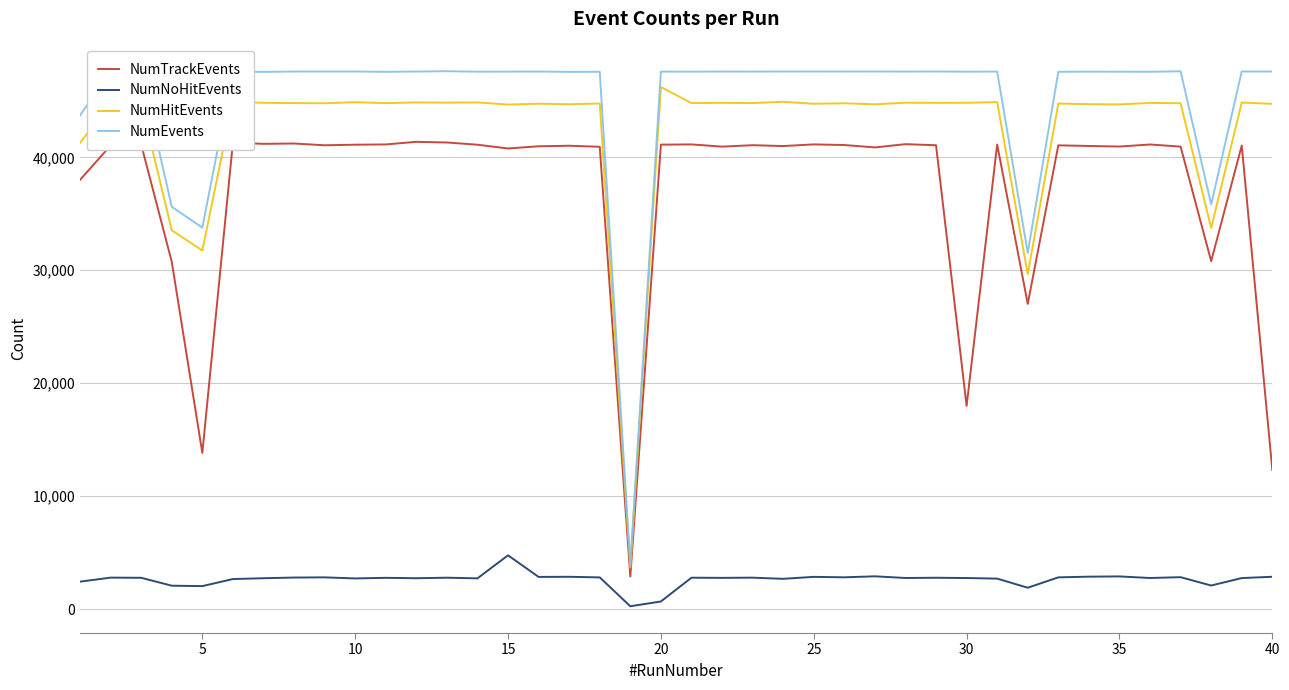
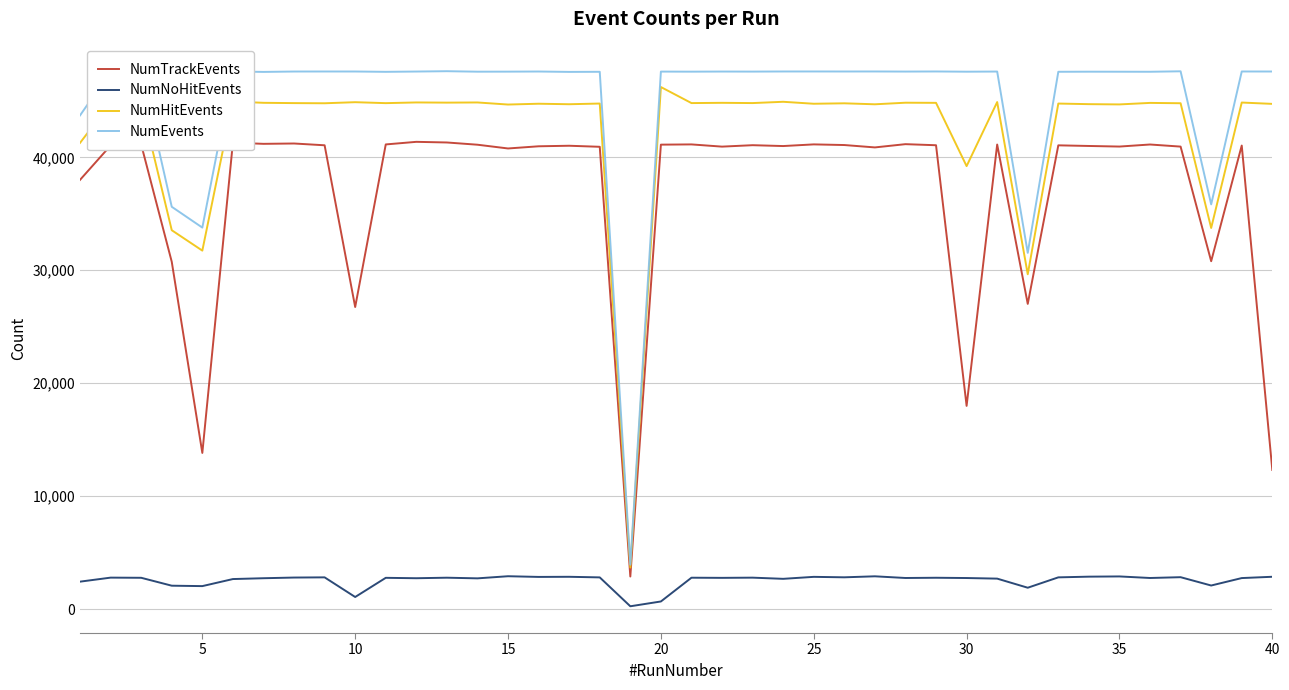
NumTrackEvents, 10: 41,100 -> 26,700
NumNoHitEvents, 10: 2,700 -> 1,100
NumNoHitEvents, 15: 4,800 -> 2,900
NumHitEvents, 30: 44,800 -> 39,200
